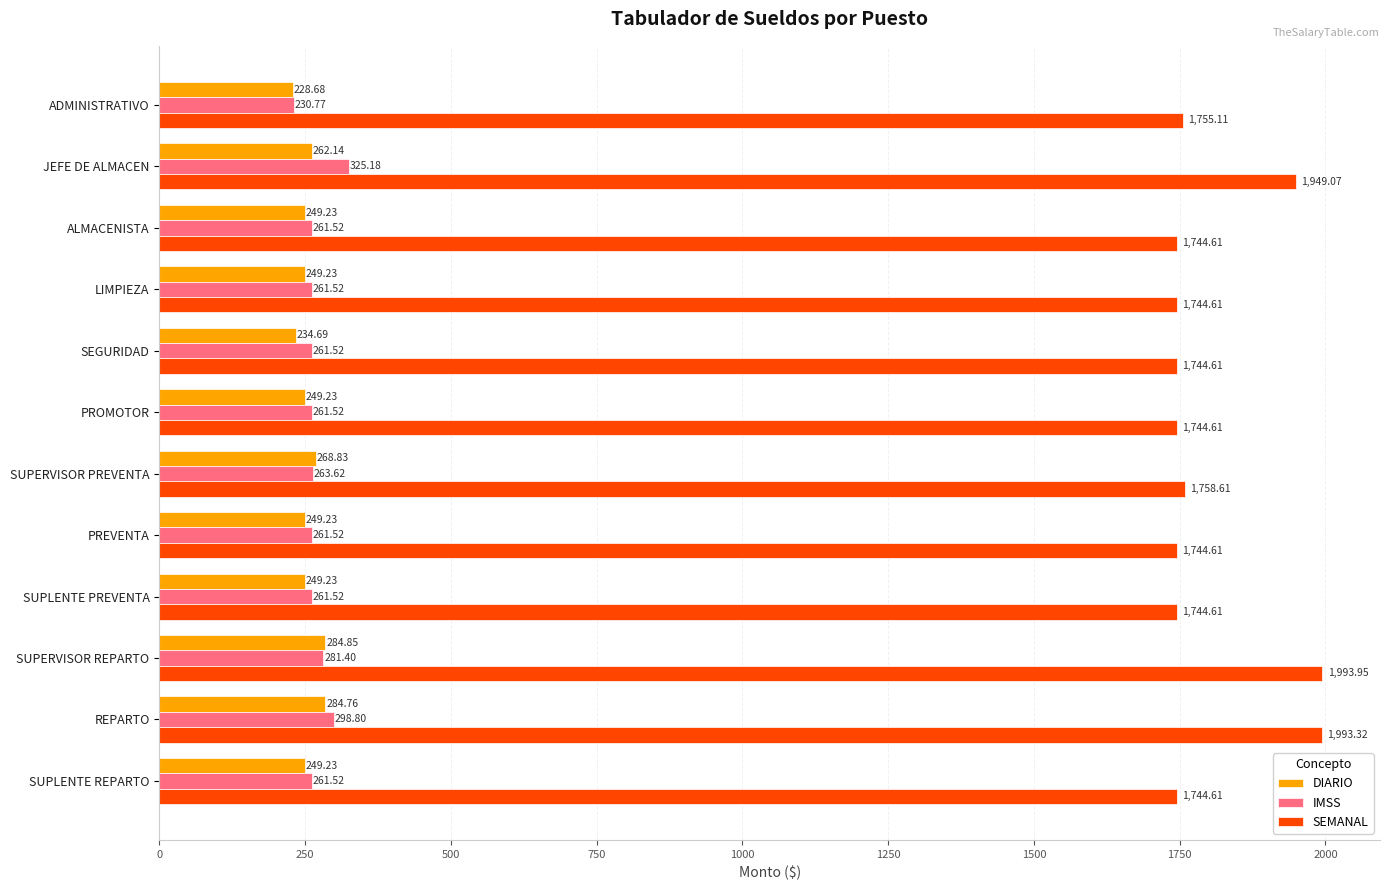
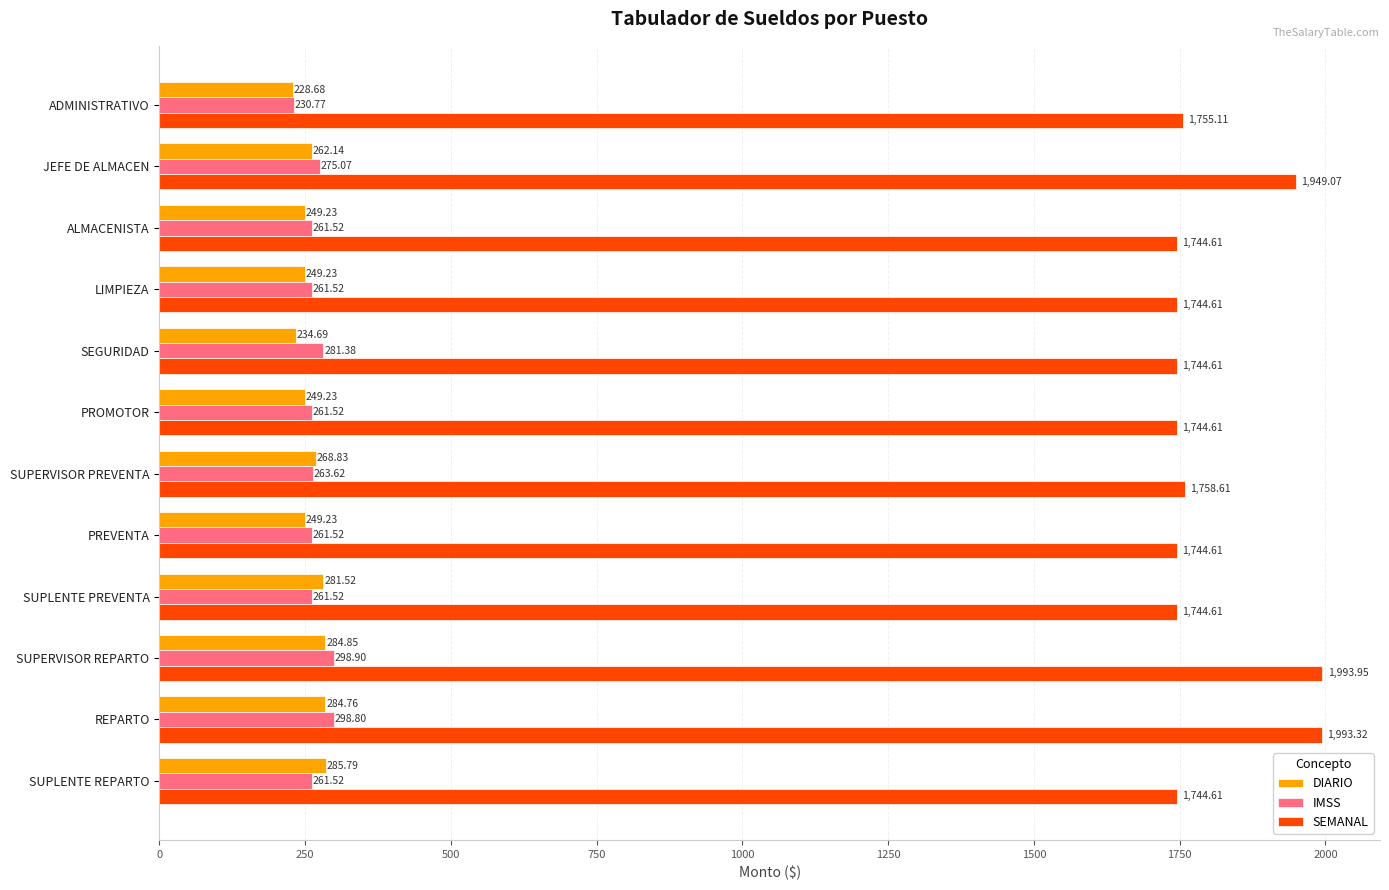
IMSS, JEFE DE ALMACEN: 325.18 -> 275.07
IMSS, SEGURIDAD: 261.52 -> 281.38
DIARIO, SUPLENTE PREVENTA: 249.23 -> 281.52
IMSS, SUPERVISOR REPARTO: 281.40 -> 298.90
DIARIO, SUPLENTE REPARTO: 249.23 -> 285.79
